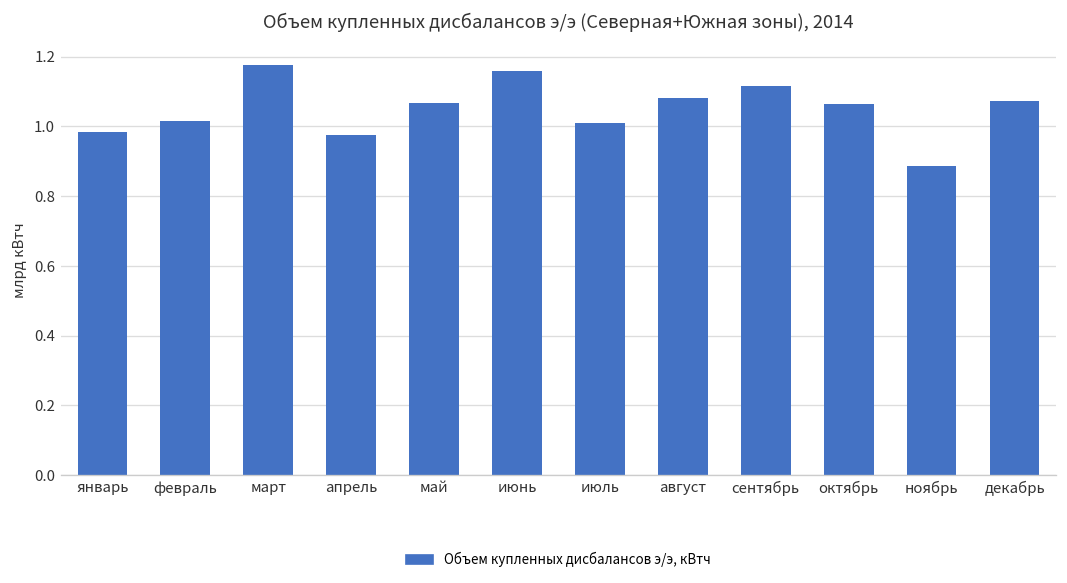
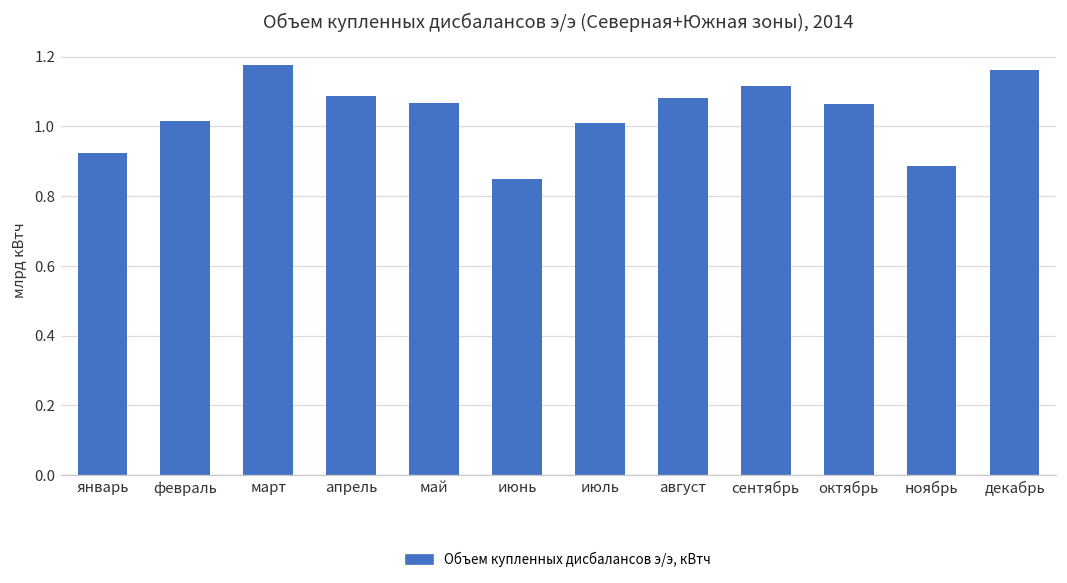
январь: 0.98 -> 0.92
апрель: 0.97 -> 1.09
июнь: 1.16 -> 0.85
декабрь: 1.07 -> 1.16
